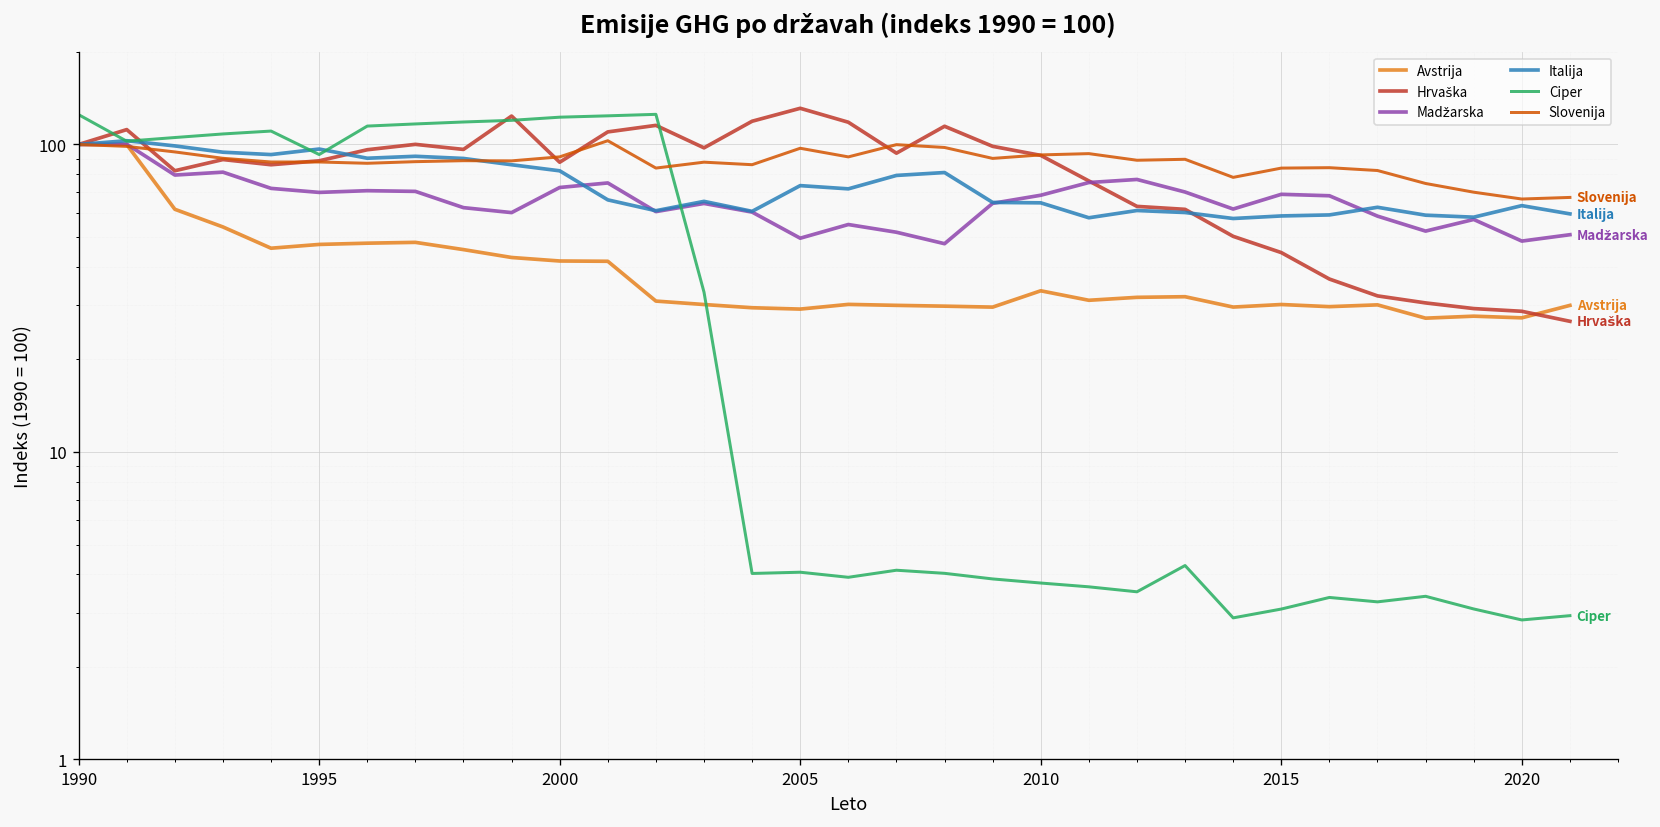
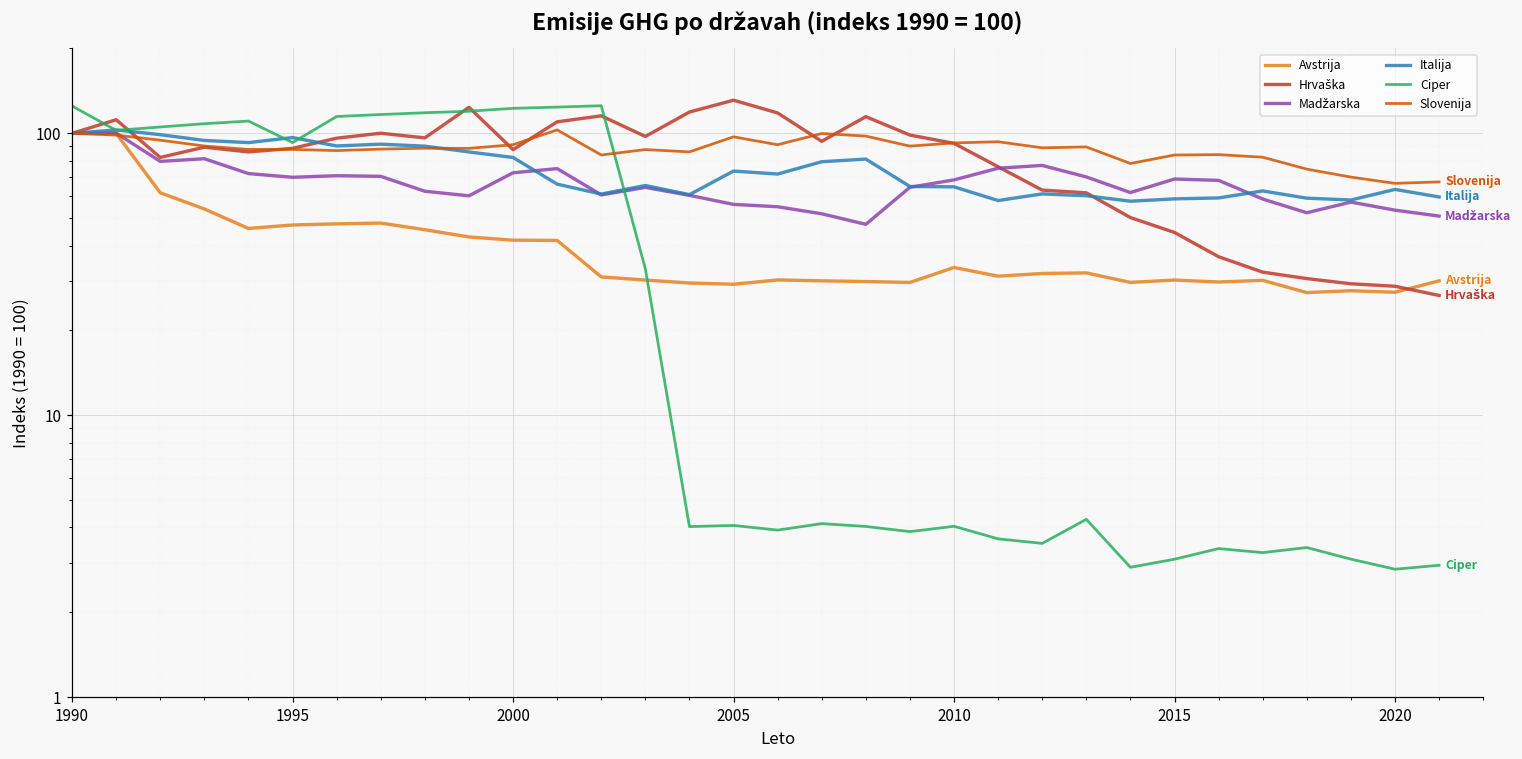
Madžarska, 2005: 50 -> 56
Ciper, 2010: 3.7 -> 4.0
Madžarska, 2020: 49 -> 53
